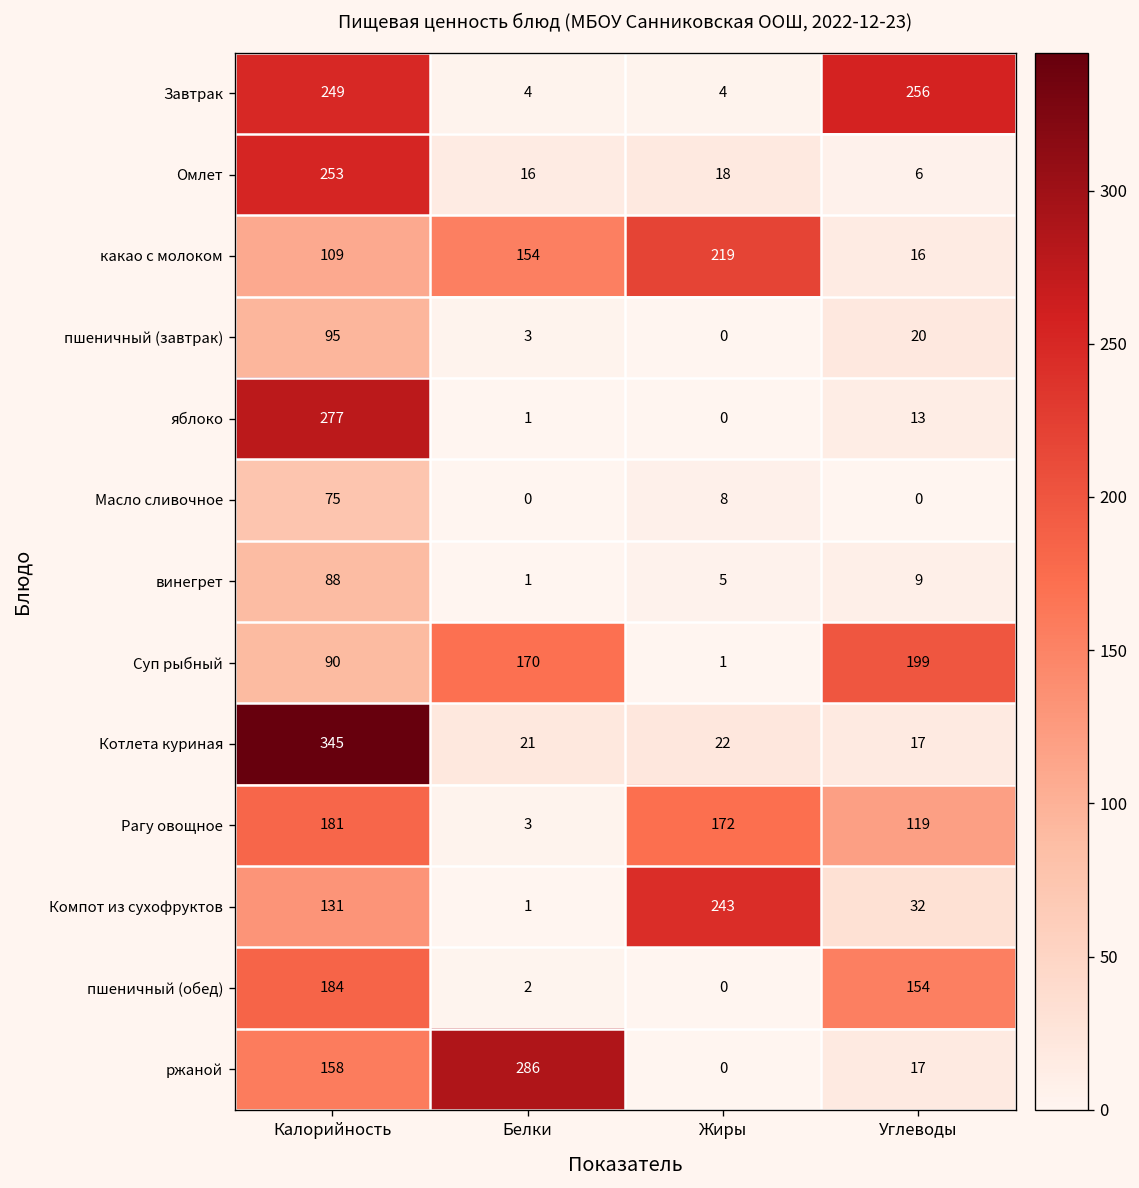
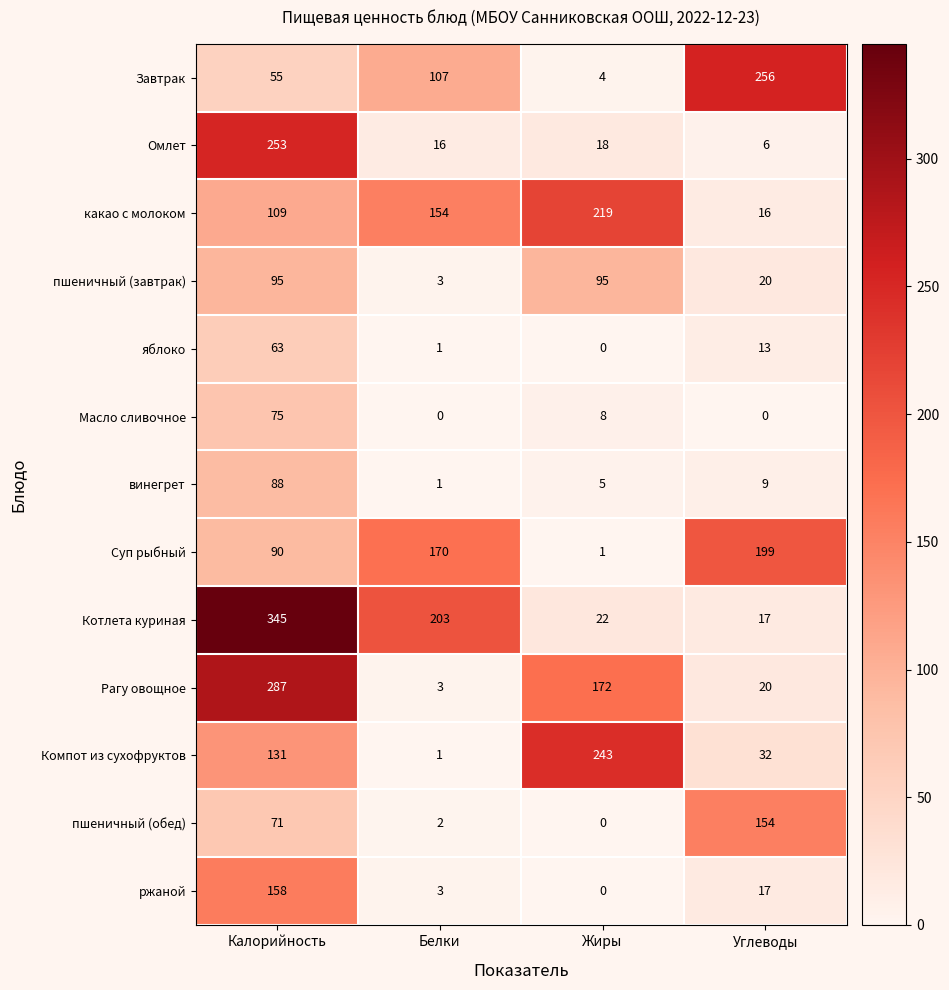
Завтрак, Калорийность: 249 -> 55
Завтрак, Белки: 4 -> 107
пшеничный (завтрак), Жиры: 0 -> 95
яблоко, Калорийность: 277 -> 63
Котлета куриная, Белки: 21 -> 203
Рагу овощное, Калорийность: 181 -> 287
Рагу овощное, Углеводы: 119 -> 20
пшеничный (обед), Калорийность: 184 -> 71
ржаной, Белки: 286 -> 3
